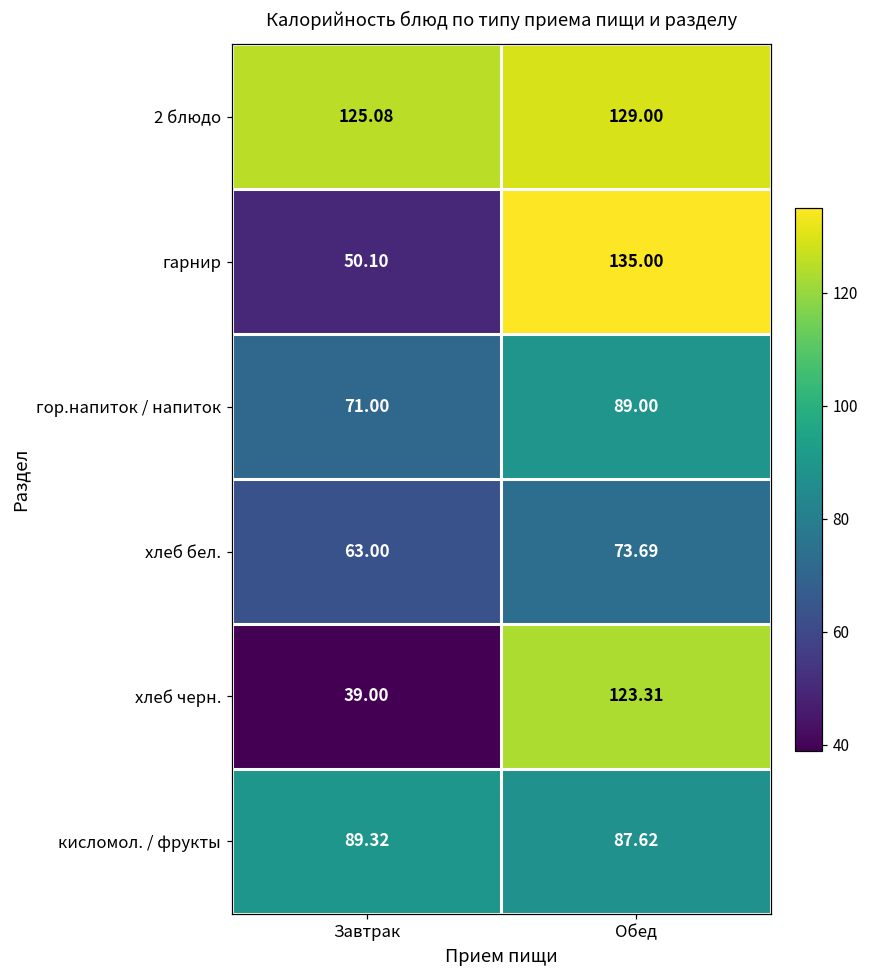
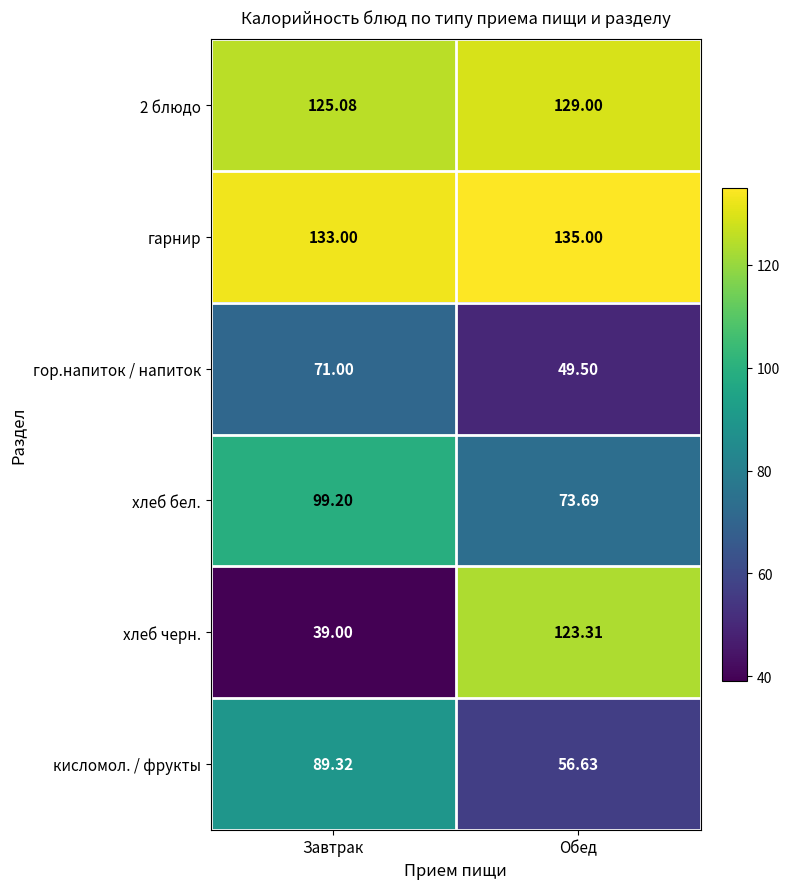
гарнир, Завтрак: 50.10 -> 133.00
гор.напиток / напиток, Обед: 89.00 -> 49.50
хлеб бел., Завтрак: 63.00 -> 99.20
кисломол. / фрукты, Обед: 87.62 -> 56.63
